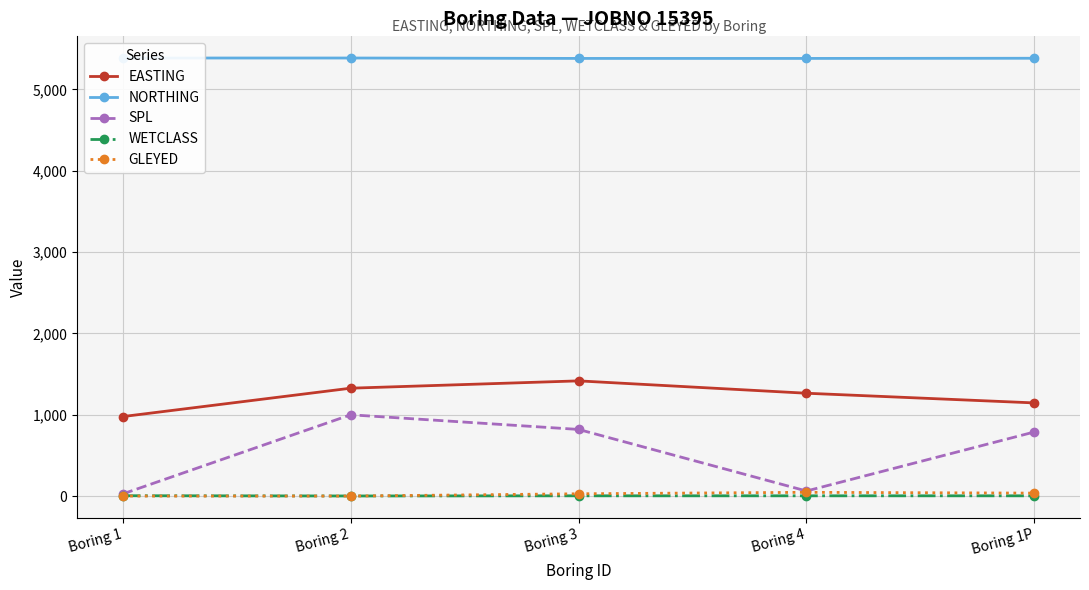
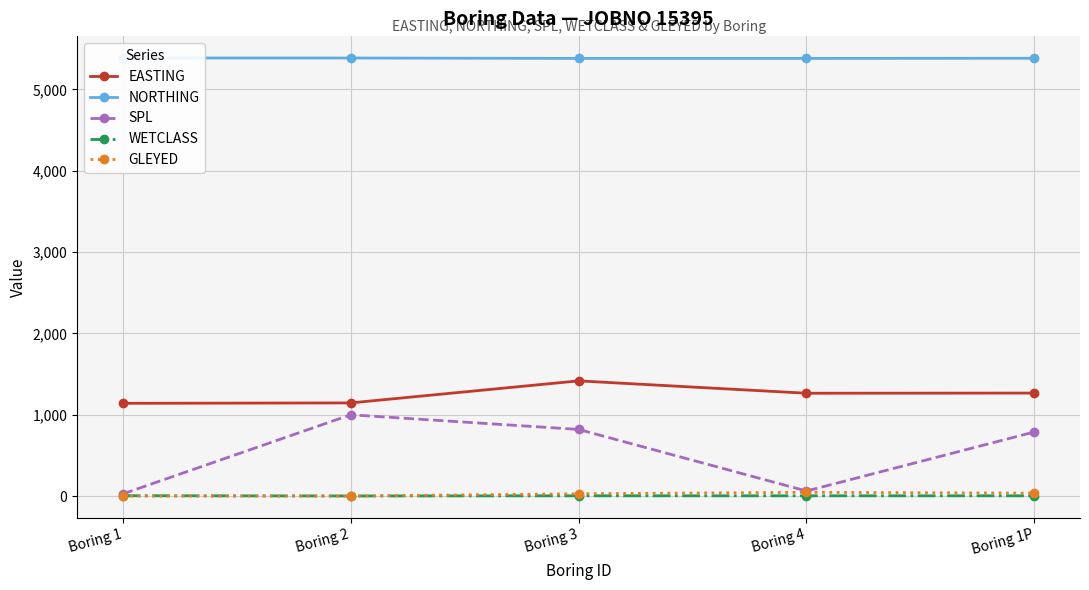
EASTING, Boring 1: 1,000 -> 1,100
EASTING, Boring 2: 1,300 -> 1,100
EASTING, Boring 1P: 1,100 -> 1,300
